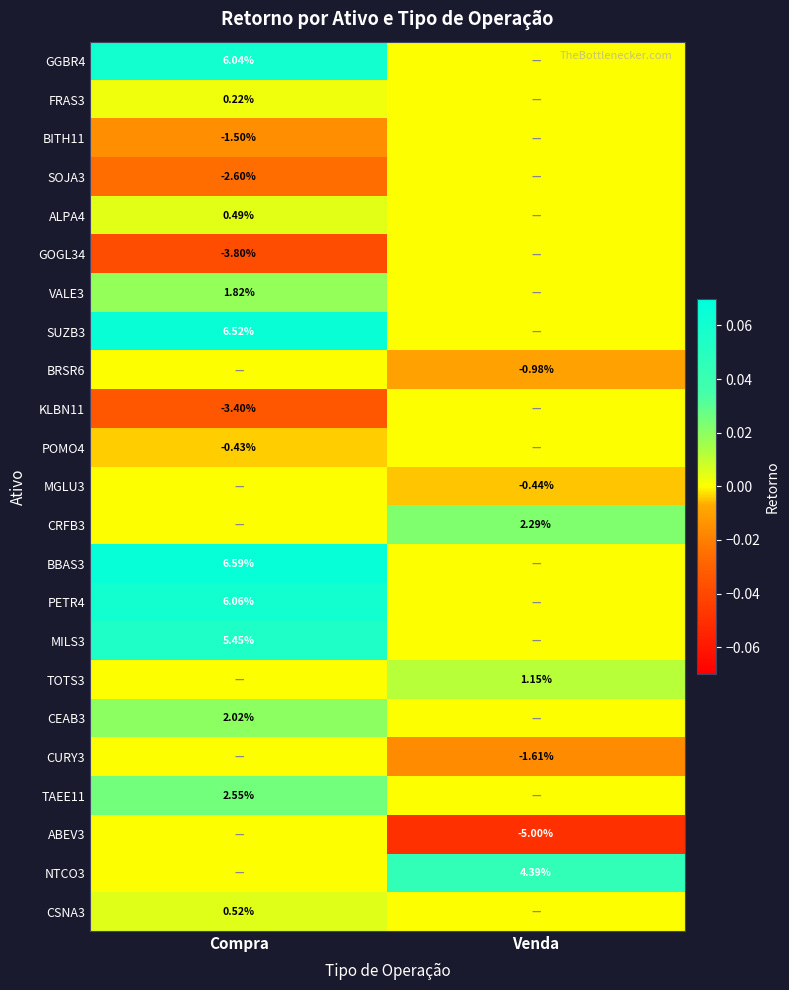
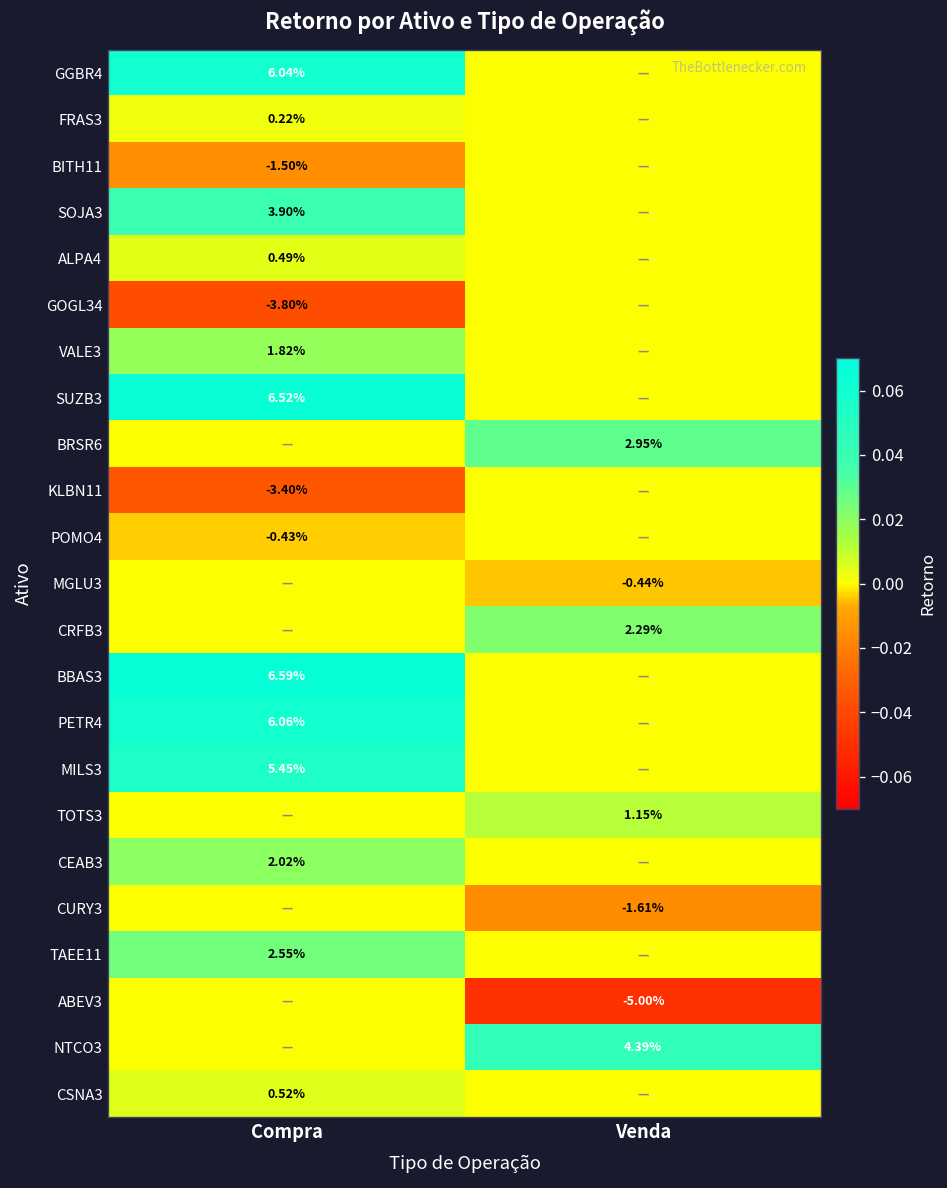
SOJA3, Compra: -2.60% -> 3.90%
BRSR6, Venda: -0.98% -> 2.95%
